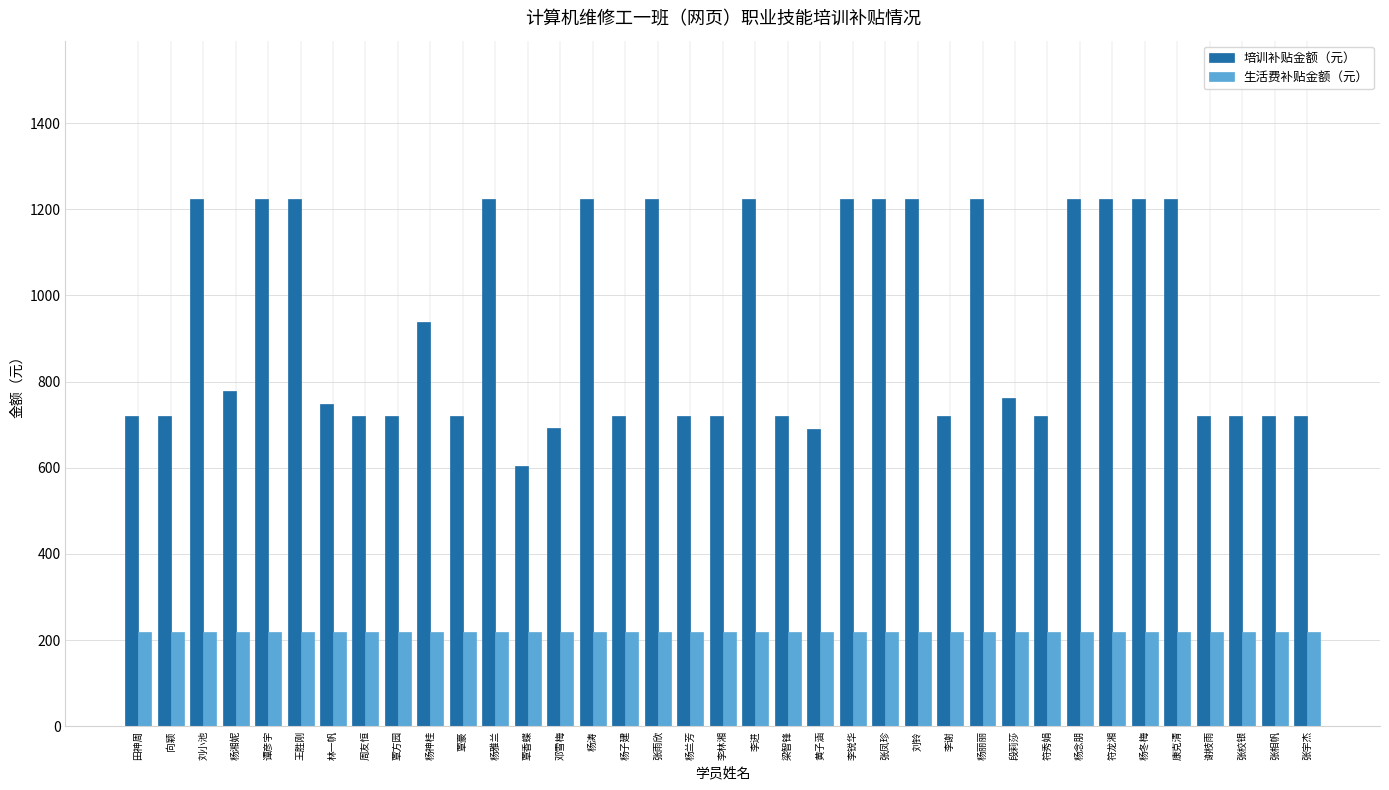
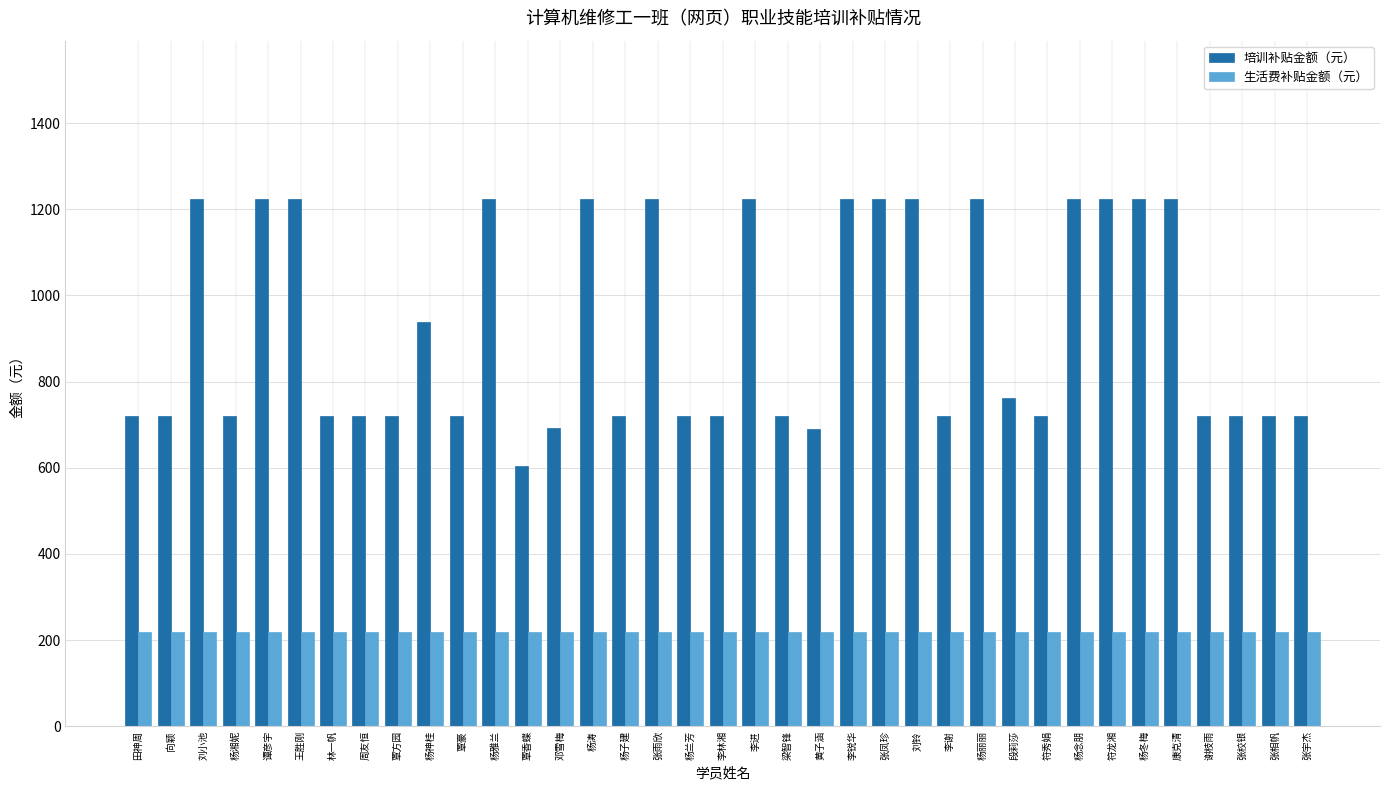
培训补贴金额（元）, 杨湘妮: 780 -> 720
培训补贴金额（元）, 林一帆: 750 -> 720
